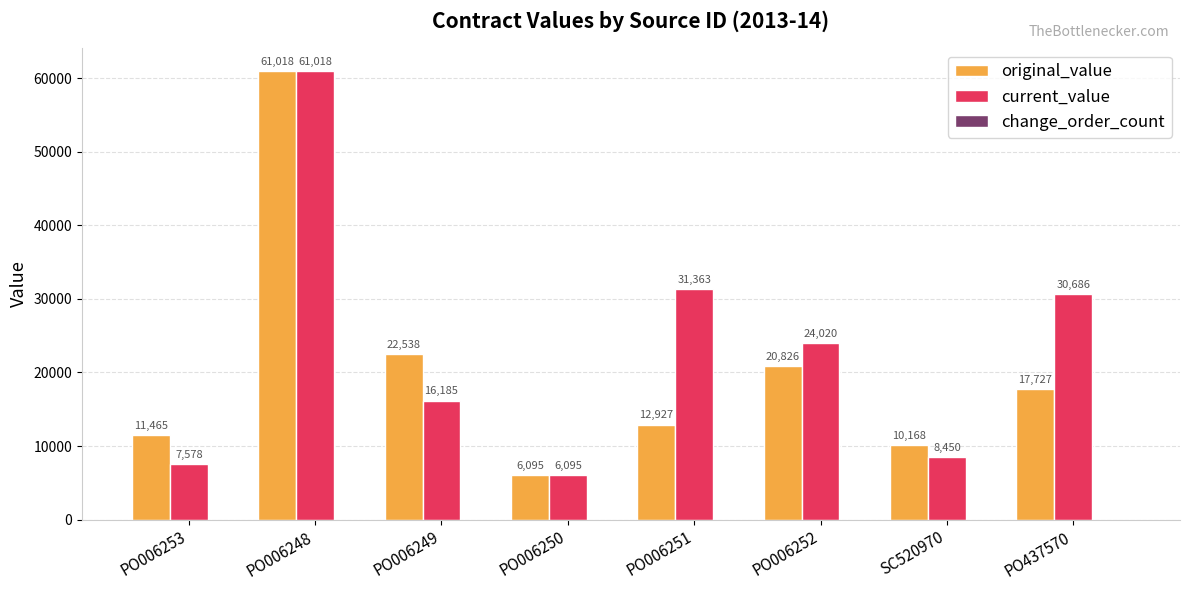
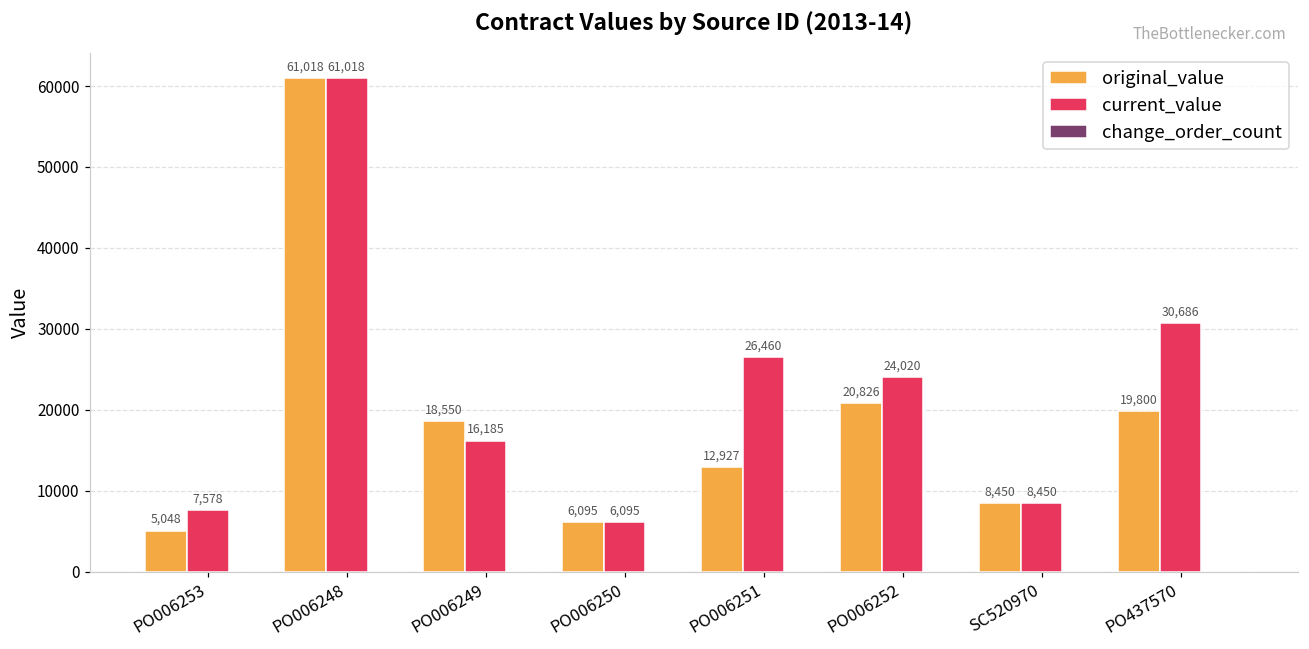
original_value, PO006253: 11,465 -> 5,048
original_value, PO006249: 22,538 -> 18,550
current_value, PO006251: 31,363 -> 26,460
original_value, SC520970: 10,168 -> 8,450
original_value, PO437570: 17,727 -> 19,800
